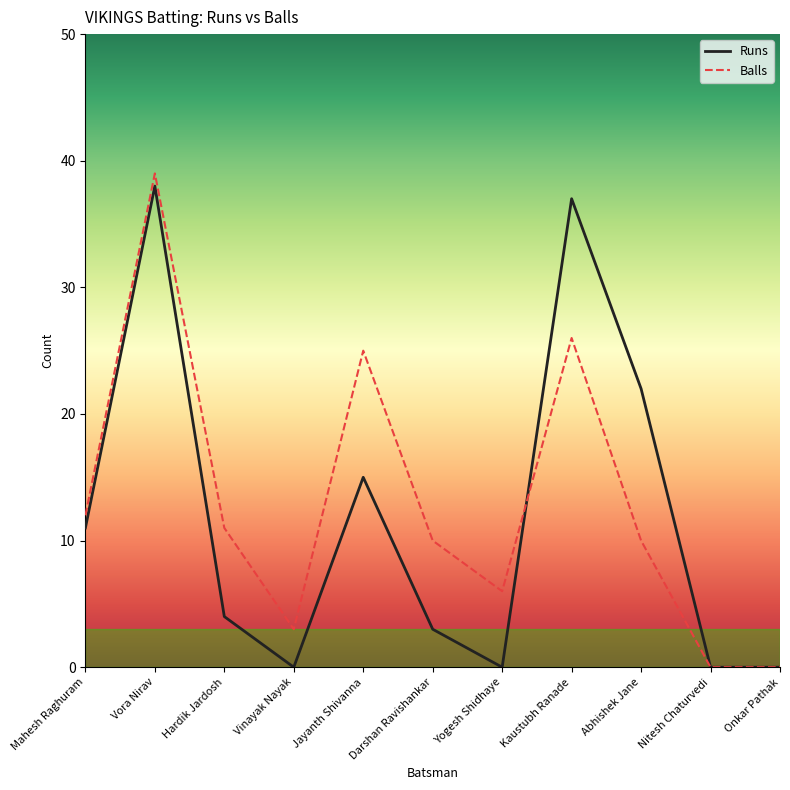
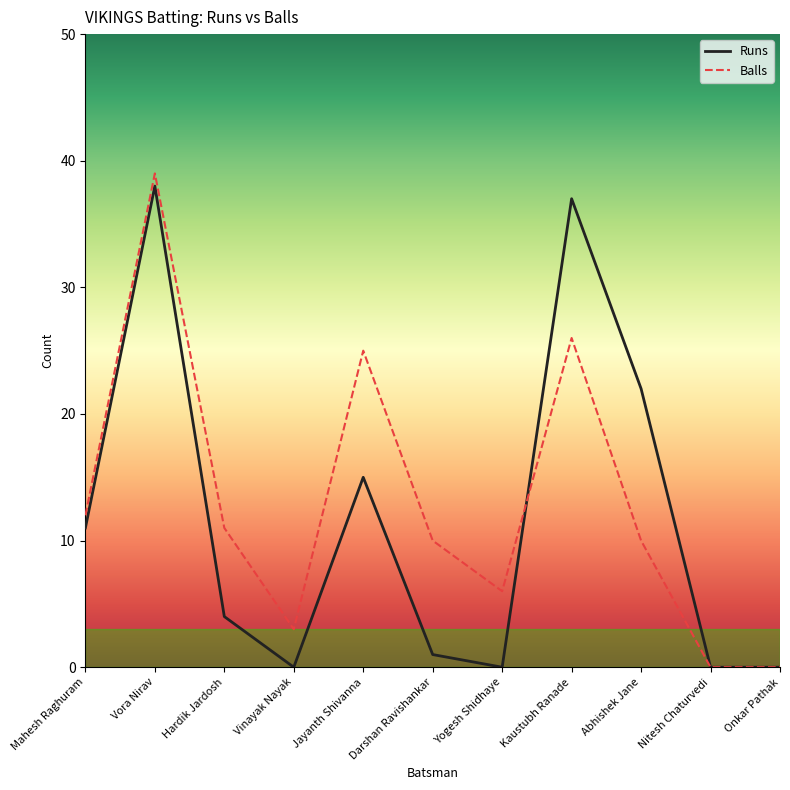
Runs, Darshan Ravishankar: 3 -> 1
